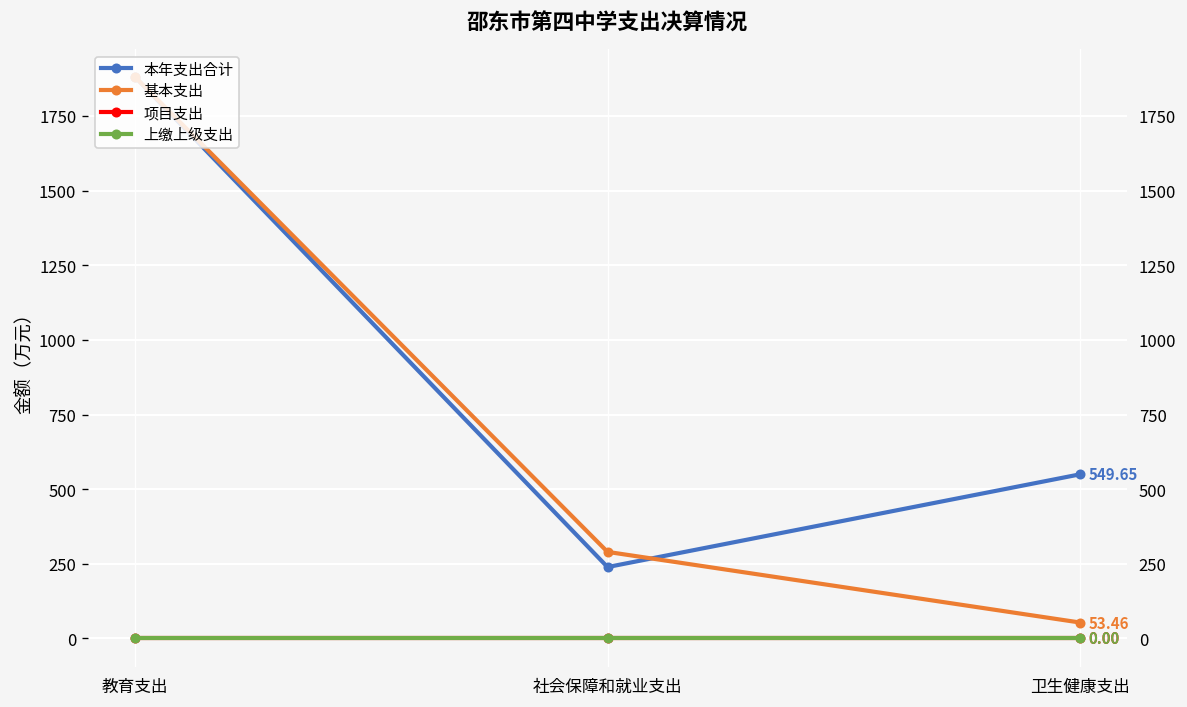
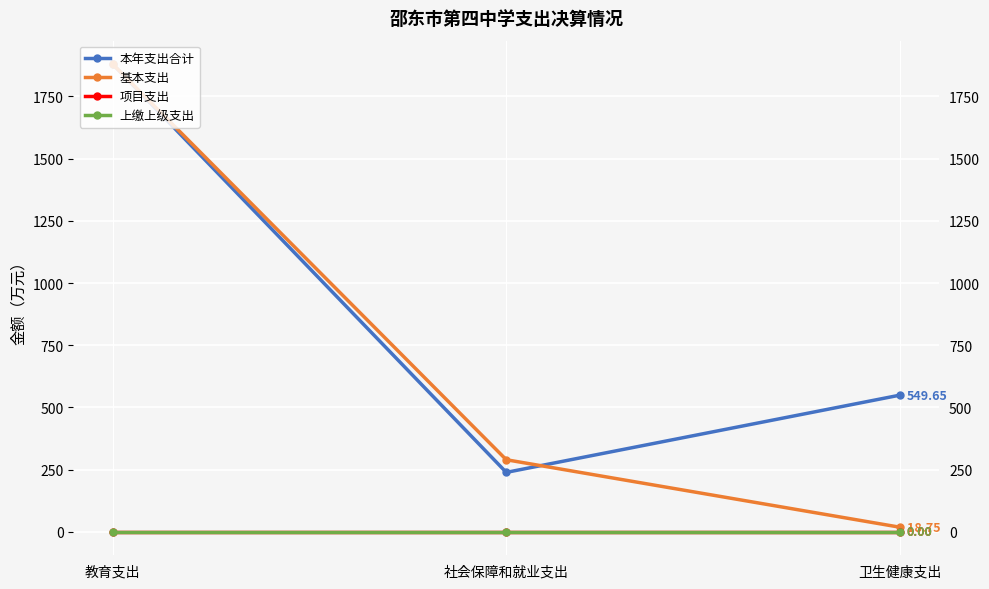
基本支出, 卫生健康支出: 53.46 -> 18.75
